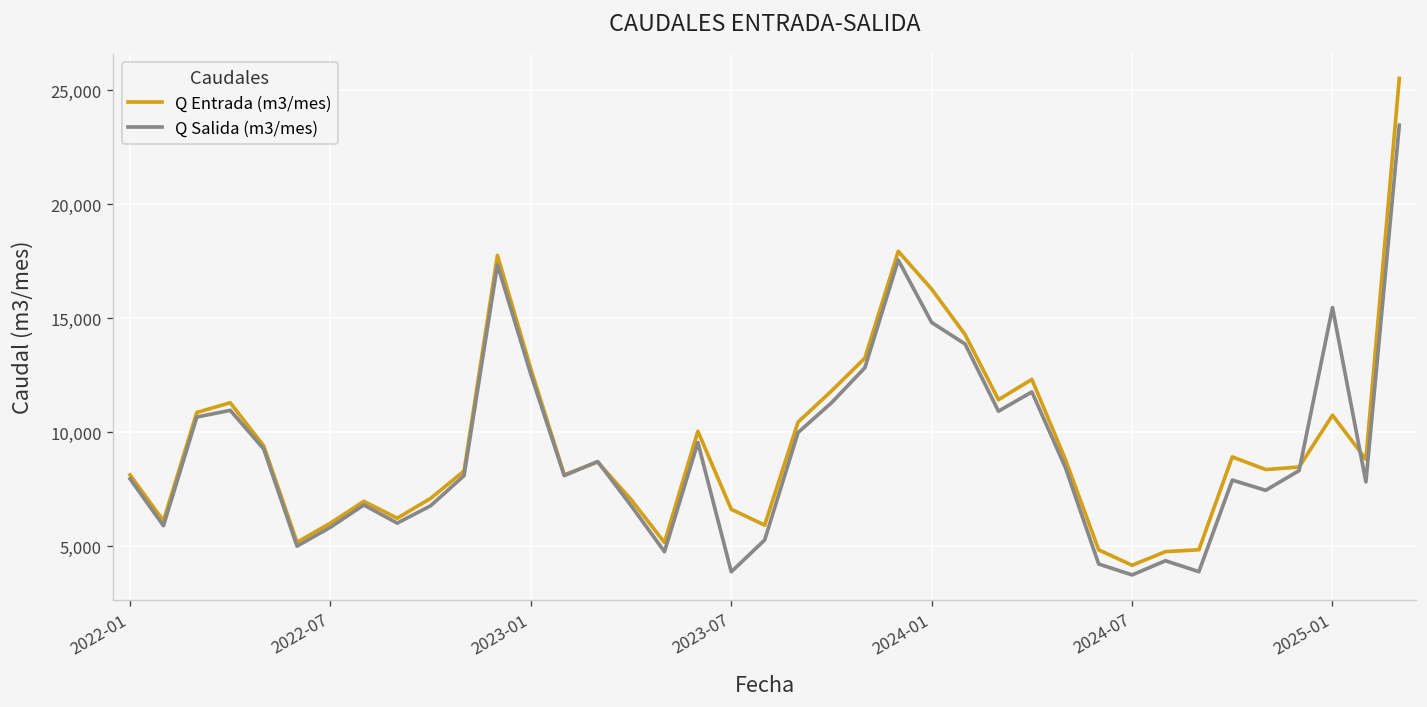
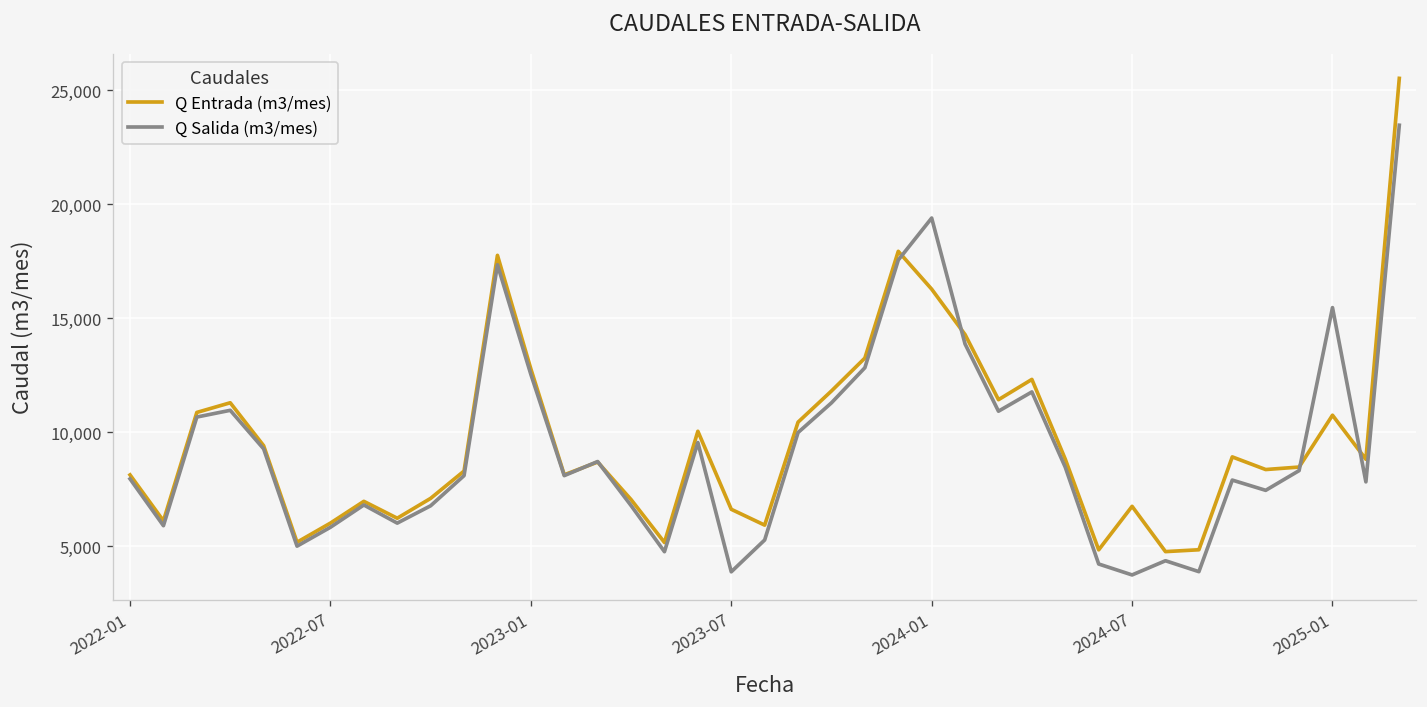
Q Salida (m3/mes), 2024-01: 14,800 -> 19,400
Q Entrada (m3/mes), 2024-07: 4,200 -> 6,800
